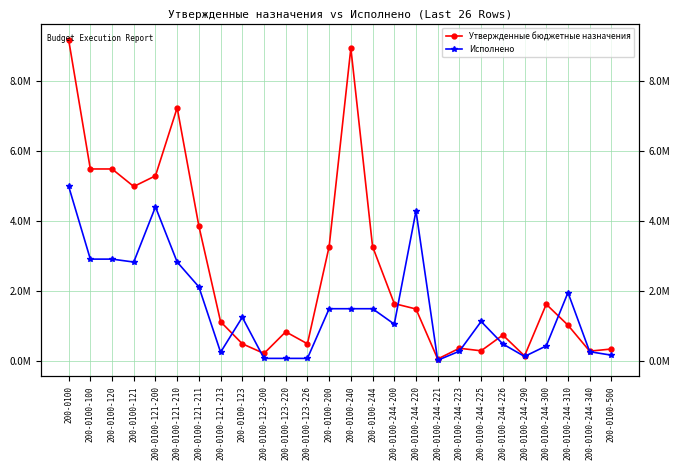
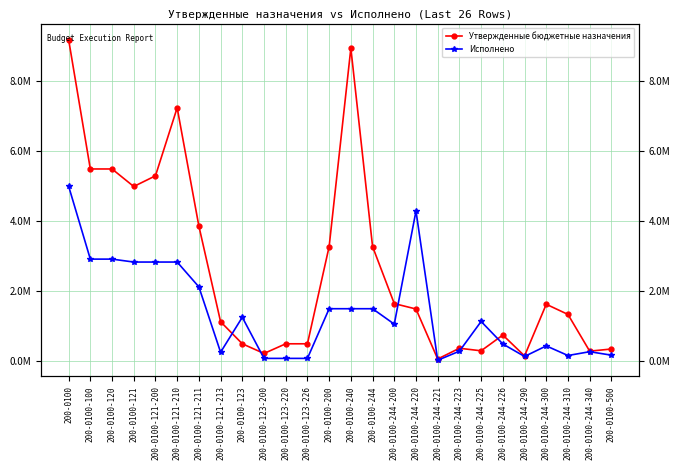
Исполнено, 200-0100-121-200: 4400000 -> 2800000
Утвержденные бюджетные назначения, 200-0100-123-220: 800000 -> 500000
Утвержденные бюджетные назначения, 200-0100-244-310: 1000000 -> 1300000
Исполнено, 200-0100-244-310: 2000000 -> 200000
